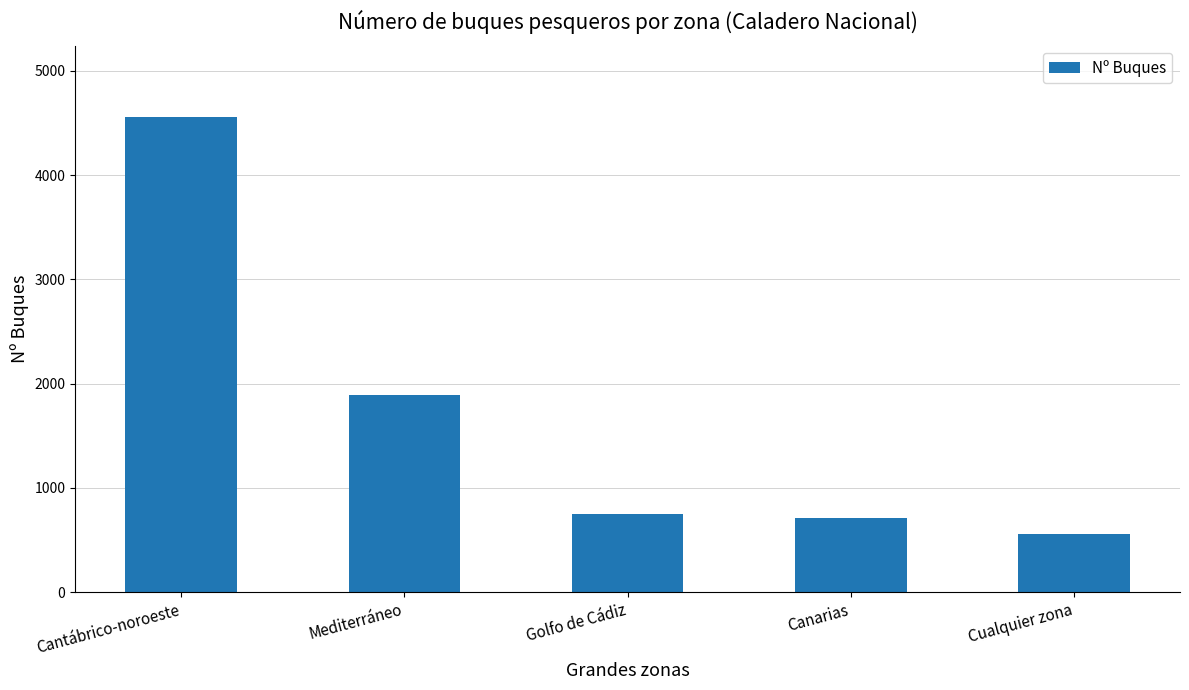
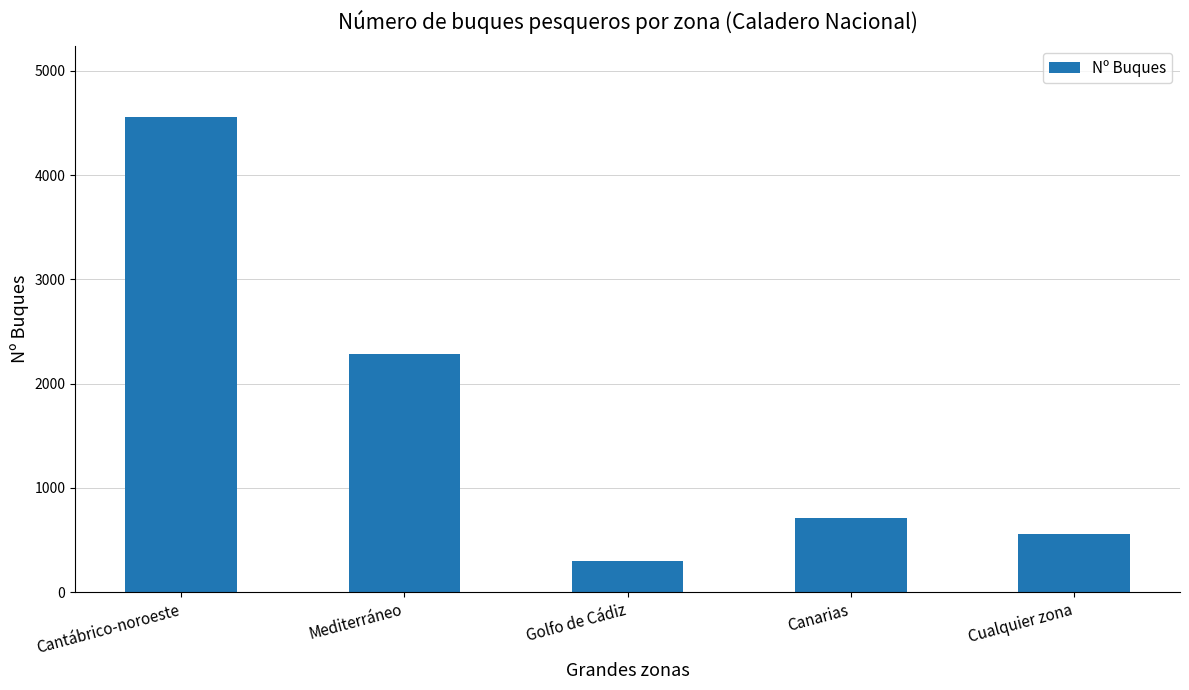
Mediterráneo: 1890 -> 2280
Golfo de Cádiz: 750 -> 300
